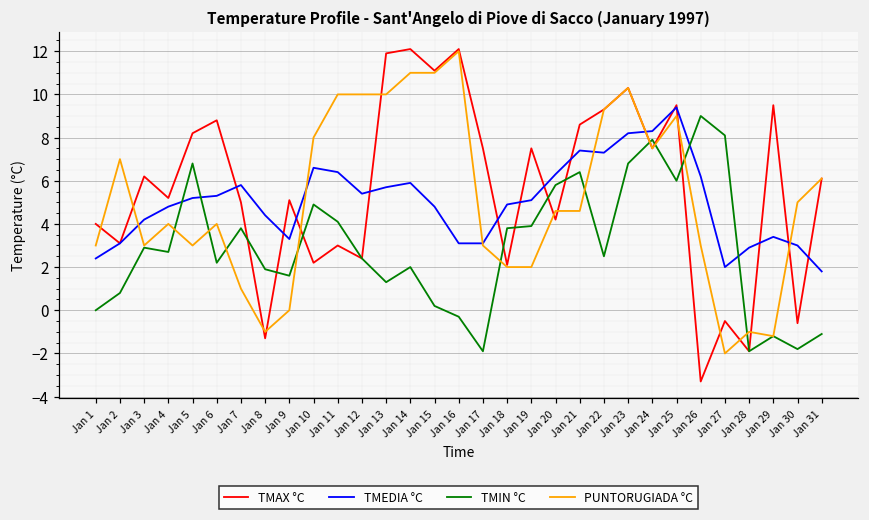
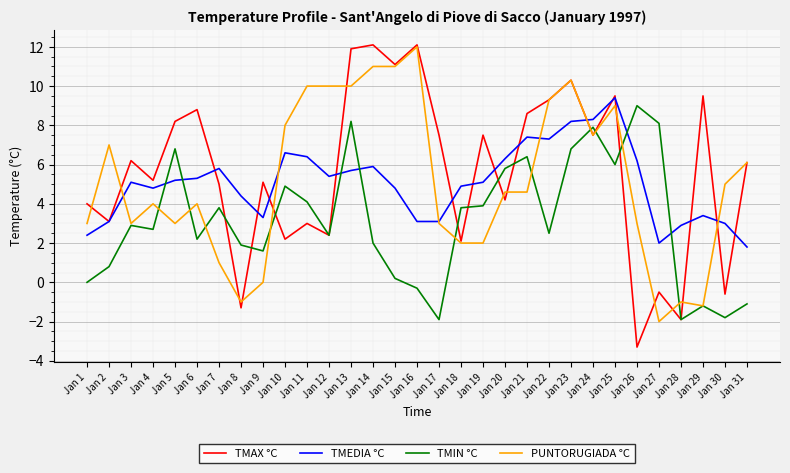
TMEDIA °C, Jan 3: 4.2 -> 5.1
TMIN °C, Jan 13: 1.3 -> 8.2
